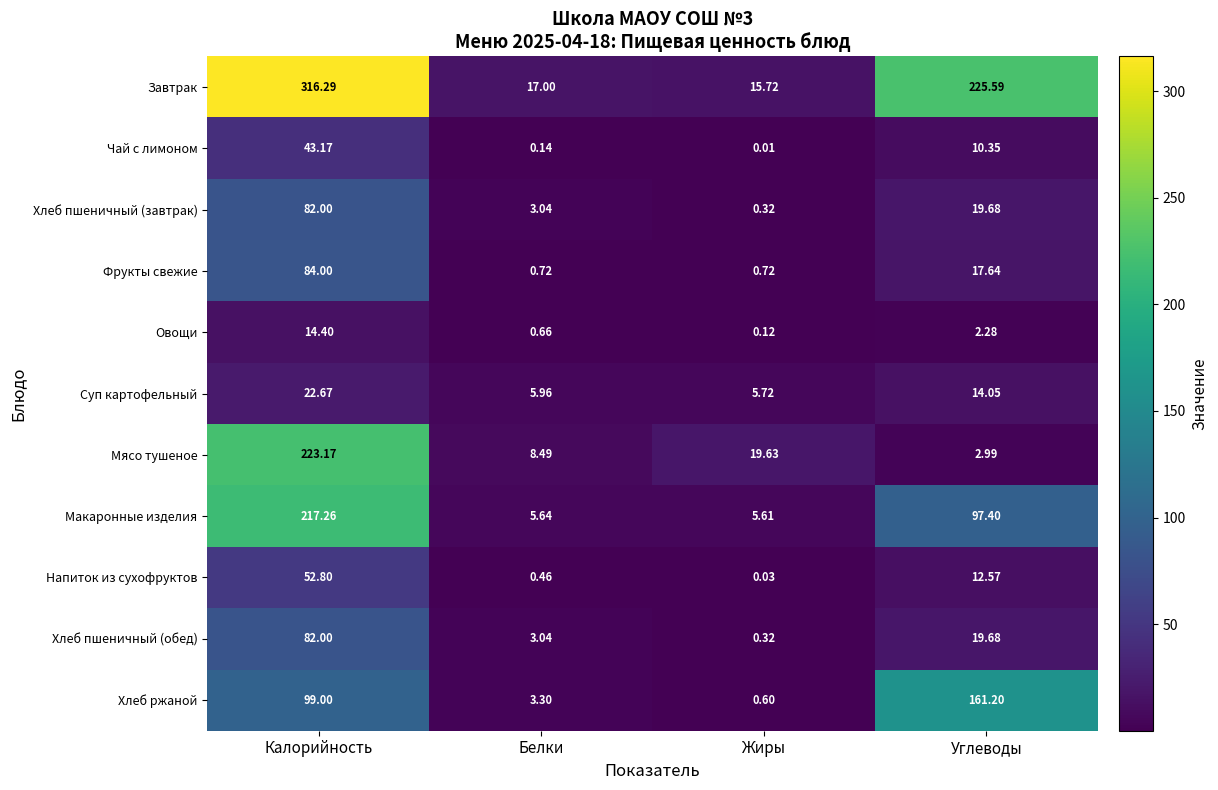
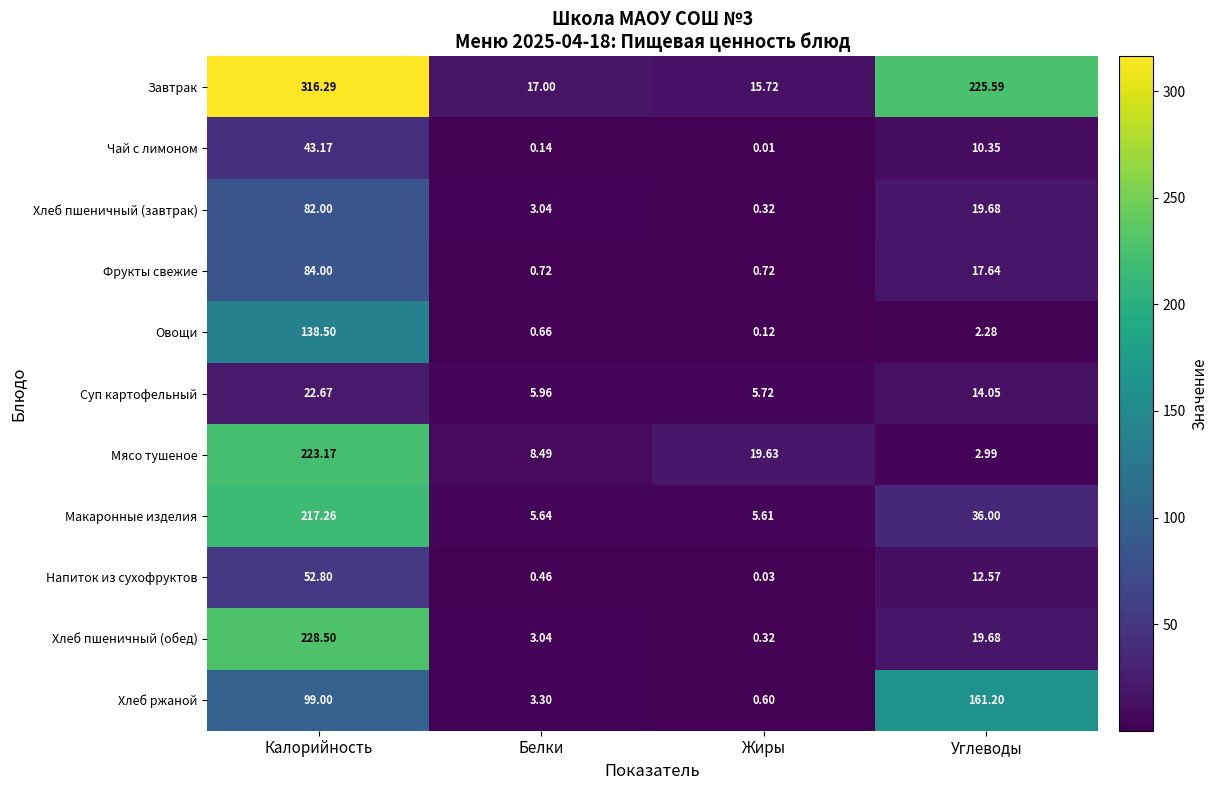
Овощи, Калорийность: 14.40 -> 138.50
Макаронные изделия, Углеводы: 97.40 -> 36.00
Хлеб пшеничный (обед), Калорийность: 82.00 -> 228.50
